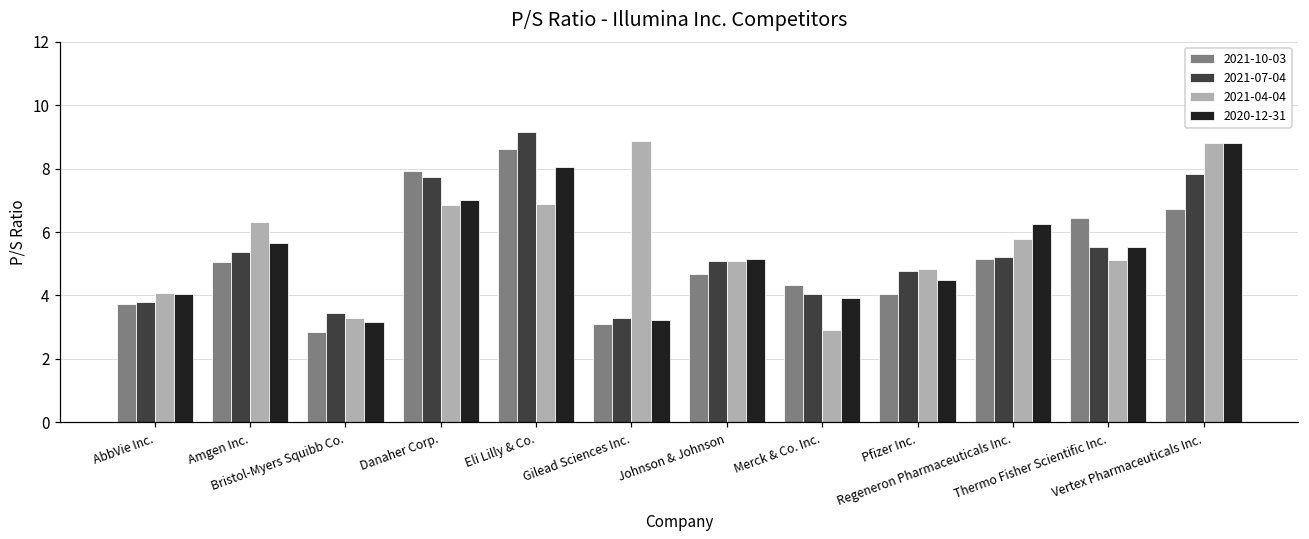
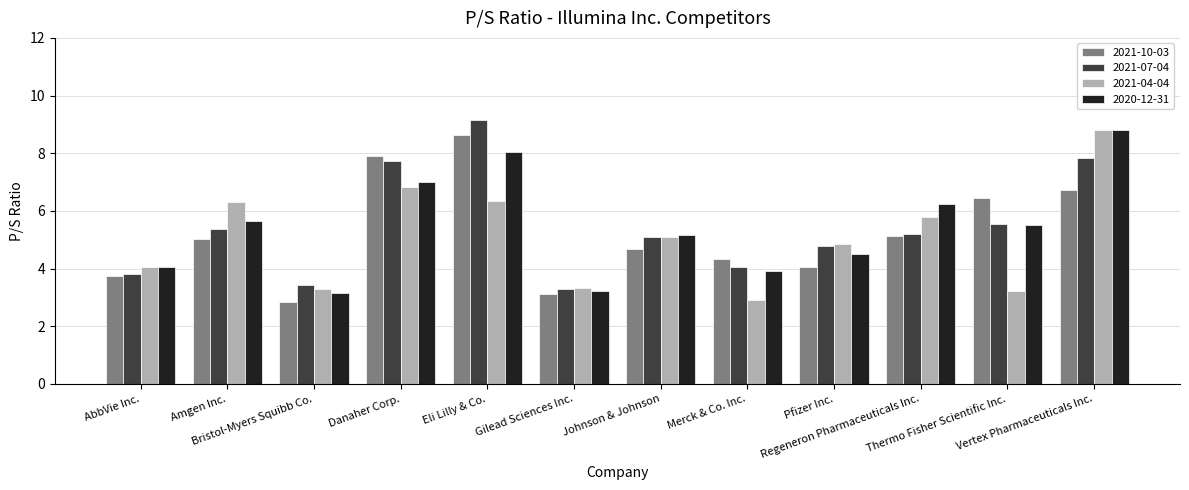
2021-04-04, Eli Lilly & Co.: 6.9 -> 6.3
2021-04-04, Gilead Sciences Inc.: 8.9 -> 3.3
2021-04-04, Thermo Fisher Scientific Inc.: 5.1 -> 3.2
